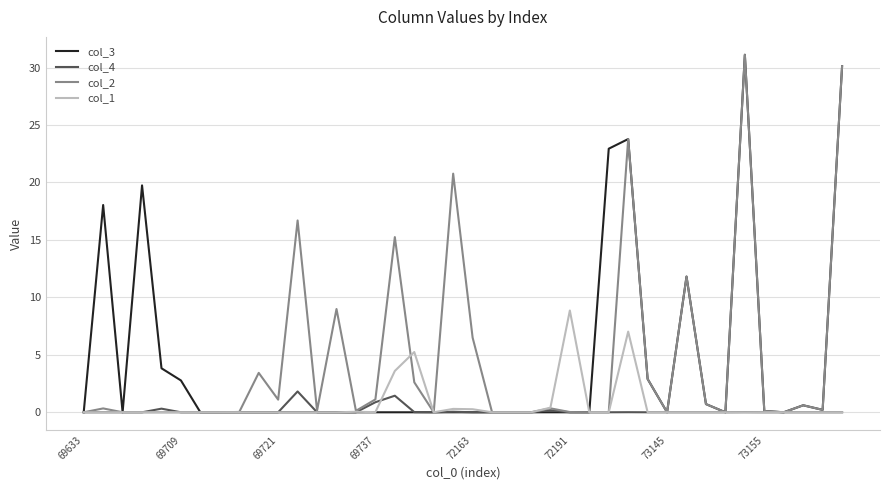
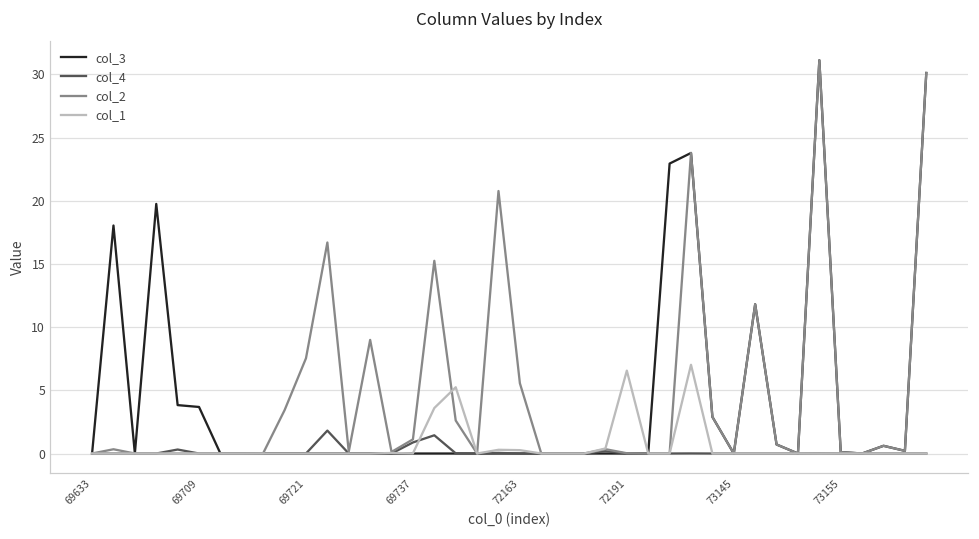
col_3, 69709: 2.8 -> 3.7
col_2, 69721: 1.1 -> 7.5
col_2, 72163: 6.5 -> 5.6
col_1, 72191: 8.9 -> 6.6
